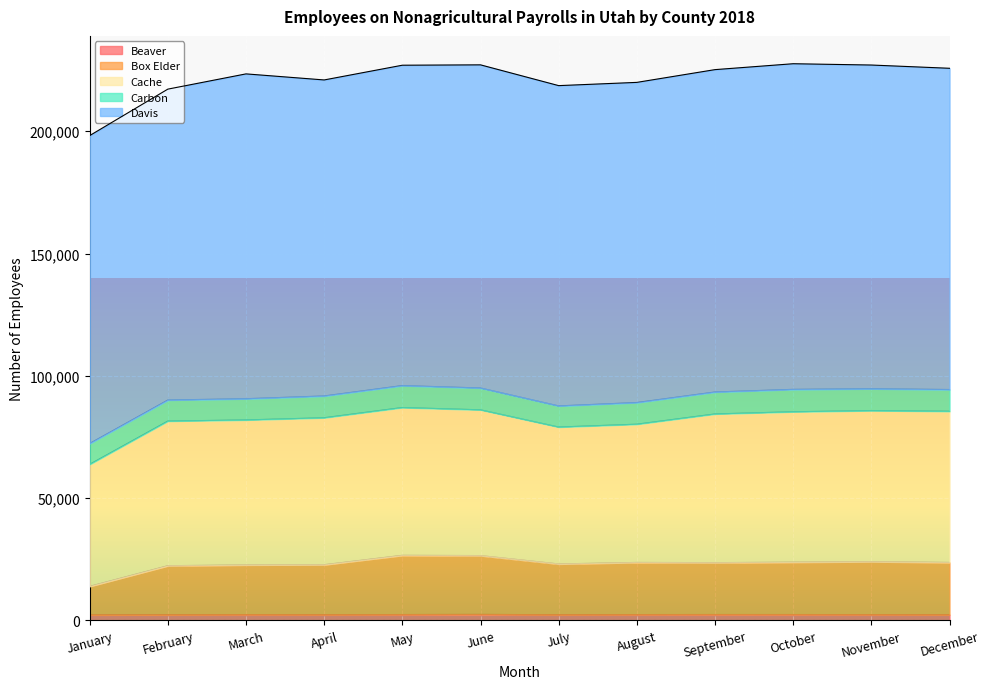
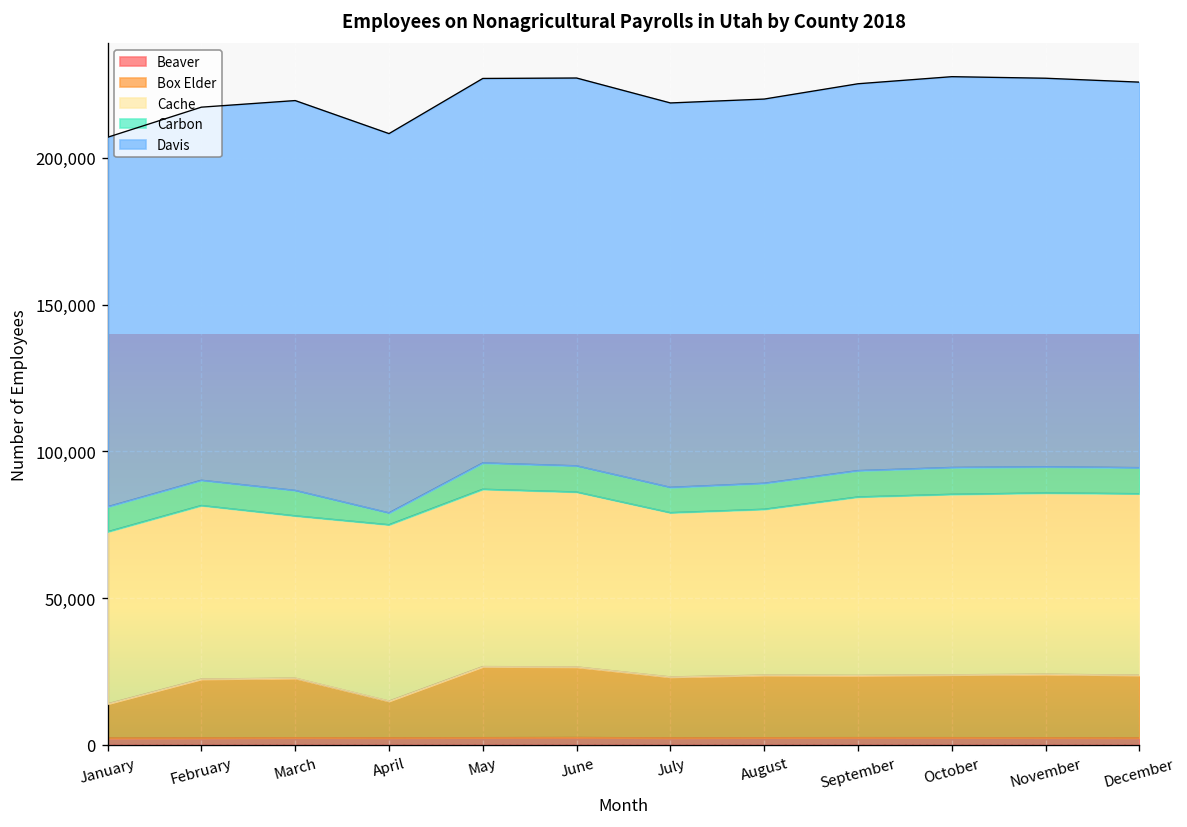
Cache, January: 50,000 -> 59,000
Cache, March: 59,000 -> 55,000
Box Elder, April: 20,000 -> 13,000
Carbon, April: 9,000 -> 4,000
